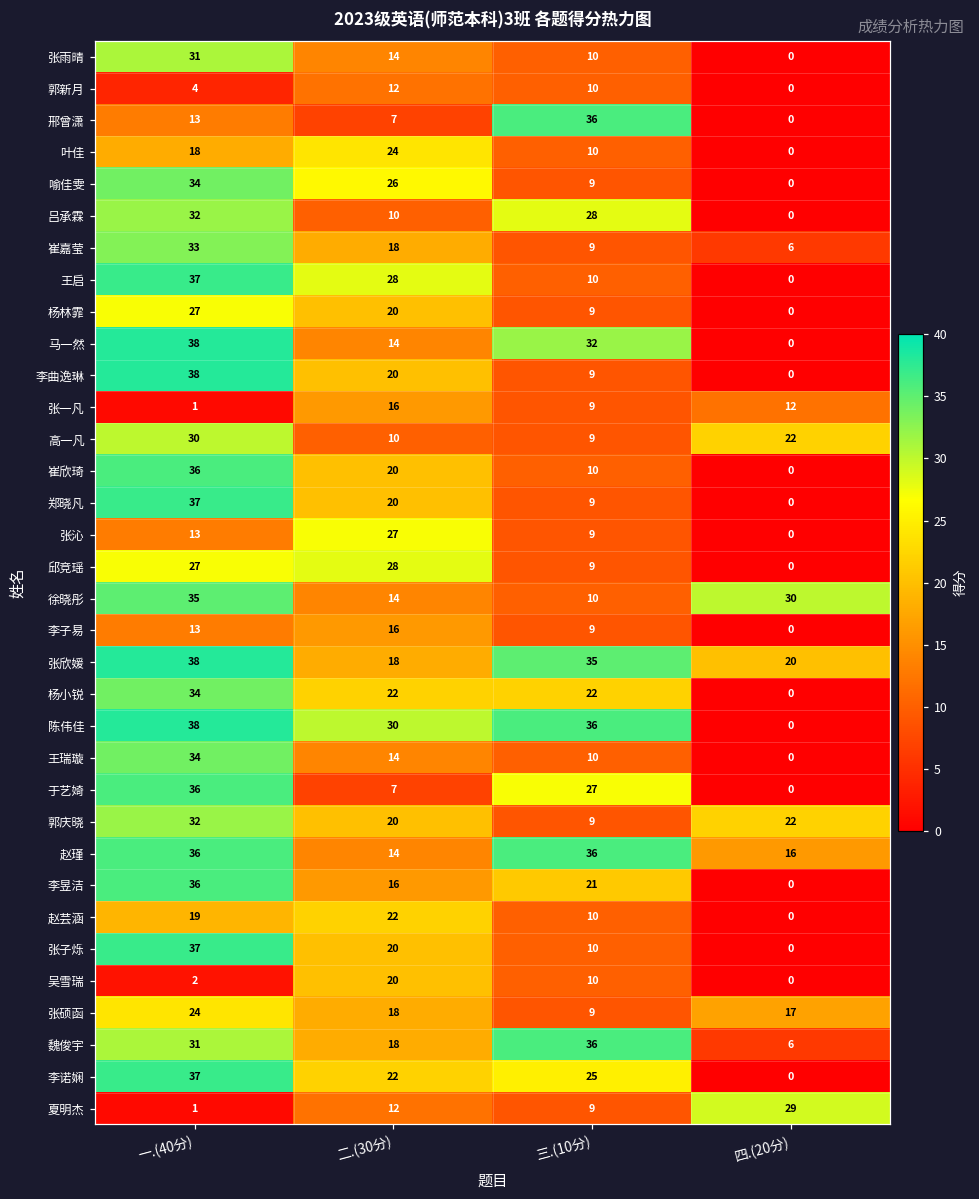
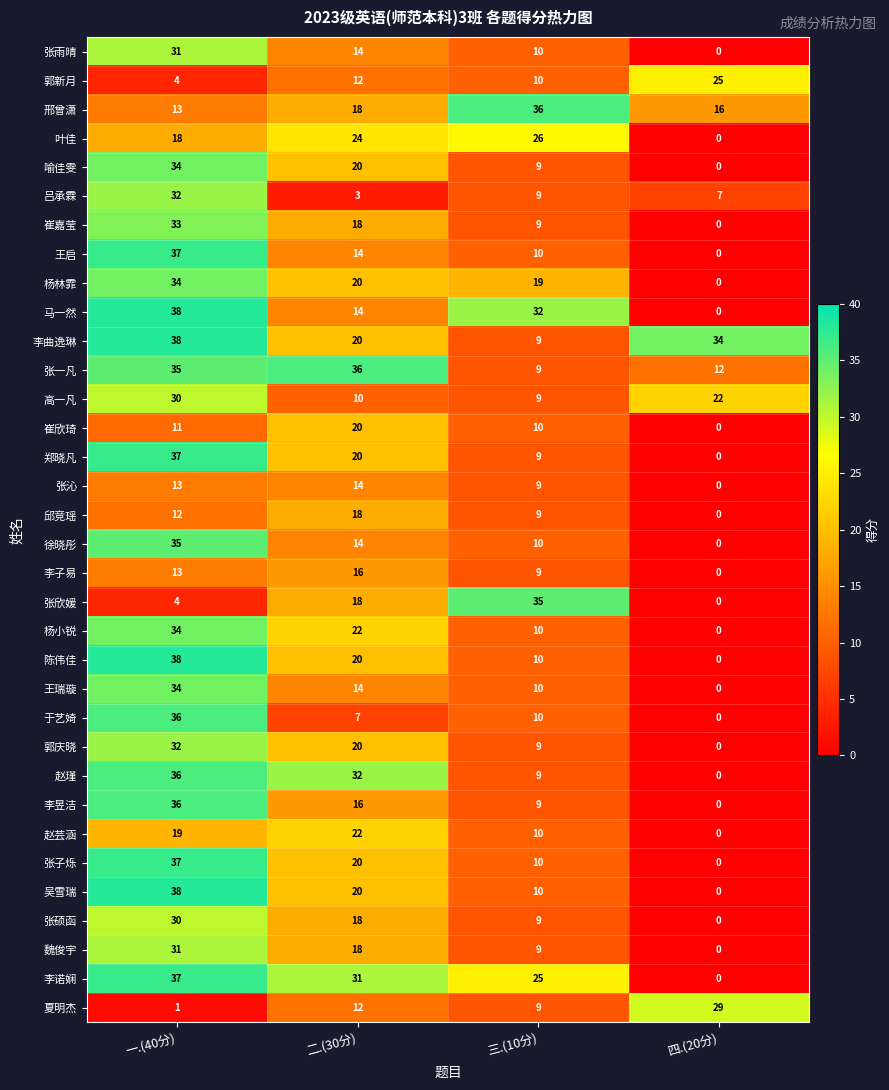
郭新月, 四.(20分): 0 -> 25
邢曾潇, 二.(30分): 7 -> 18
邢曾潇, 四.(20分): 0 -> 16
叶佳, 三.(10分): 10 -> 26
喻佳雯, 二.(30分): 26 -> 20
吕承霖, 二.(30分): 10 -> 3
吕承霖, 三.(10分): 28 -> 9
吕承霖, 四.(20分): 0 -> 7
崔嘉莹, 四.(20分): 6 -> 0
王启, 二.(30分): 28 -> 14
杨林霏, 一.(40分): 27 -> 34
杨林霏, 三.(10分): 9 -> 19
李曲逸琳, 四.(20分): 0 -> 34
张一凡, 一.(40分): 1 -> 35
张一凡, 二.(30分): 16 -> 36
崔欣琦, 一.(40分): 36 -> 11
张沁, 二.(30分): 27 -> 14
邱竞瑶, 一.(40分): 27 -> 12
邱竞瑶, 二.(30分): 28 -> 18
徐晓彤, 四.(20分): 30 -> 0
张欣媛, 一.(40分): 38 -> 4
张欣媛, 四.(20分): 20 -> 0
杨小锐, 三.(10分): 22 -> 10
陈伟佳, 二.(30分): 30 -> 20
陈伟佳, 三.(10分): 36 -> 10
于艺婍, 三.(10分): 27 -> 10
郭庆晓, 四.(20分): 22 -> 0
赵瑾, 二.(30分): 14 -> 32
赵瑾, 三.(10分): 36 -> 9
赵瑾, 四.(20分): 16 -> 0
李昱洁, 三.(10分): 21 -> 9
吴雪瑞, 一.(40分): 2 -> 38
张硕函, 一.(40分): 24 -> 30
张硕函, 四.(20分): 17 -> 0
魏俊宇, 三.(10分): 36 -> 9
魏俊宇, 四.(20分): 6 -> 0
李诺娴, 二.(30分): 22 -> 31
